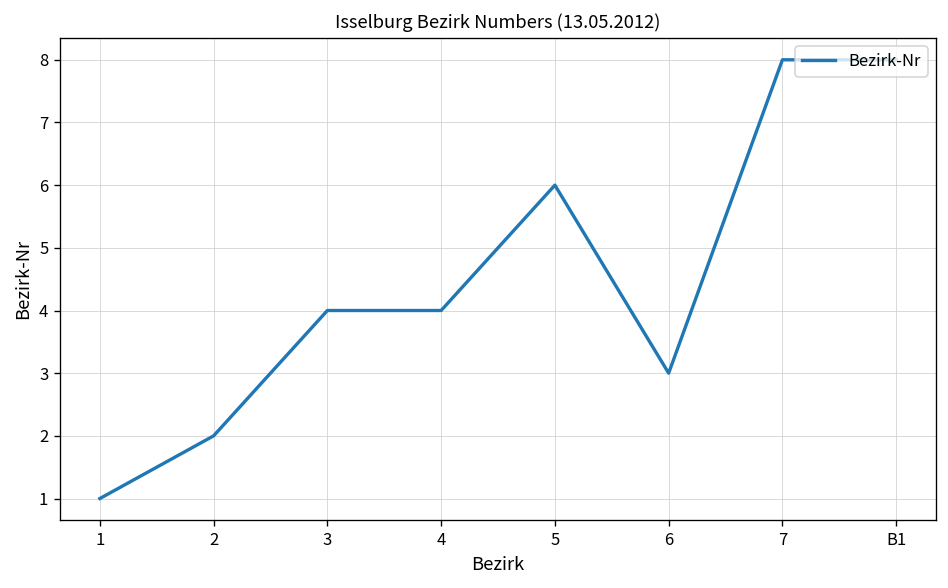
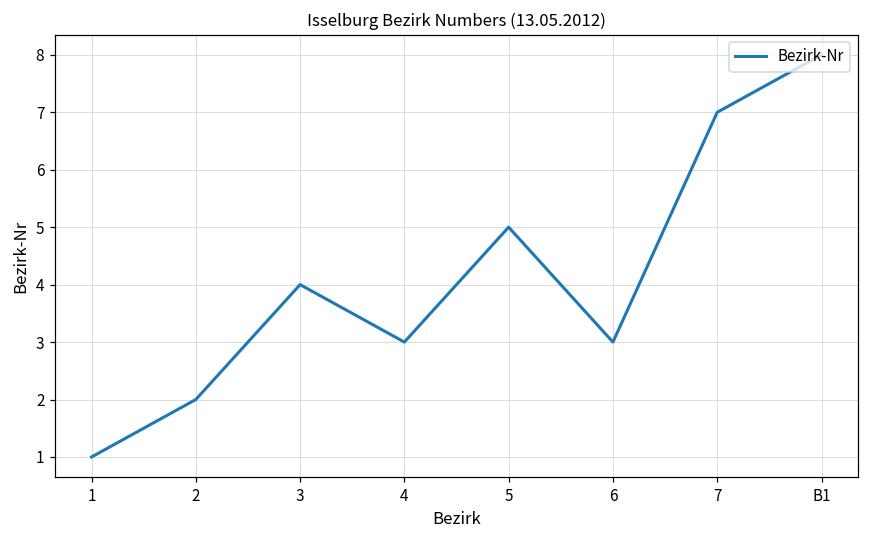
4: 4 -> 3
5: 6 -> 5
7: 8 -> 7
